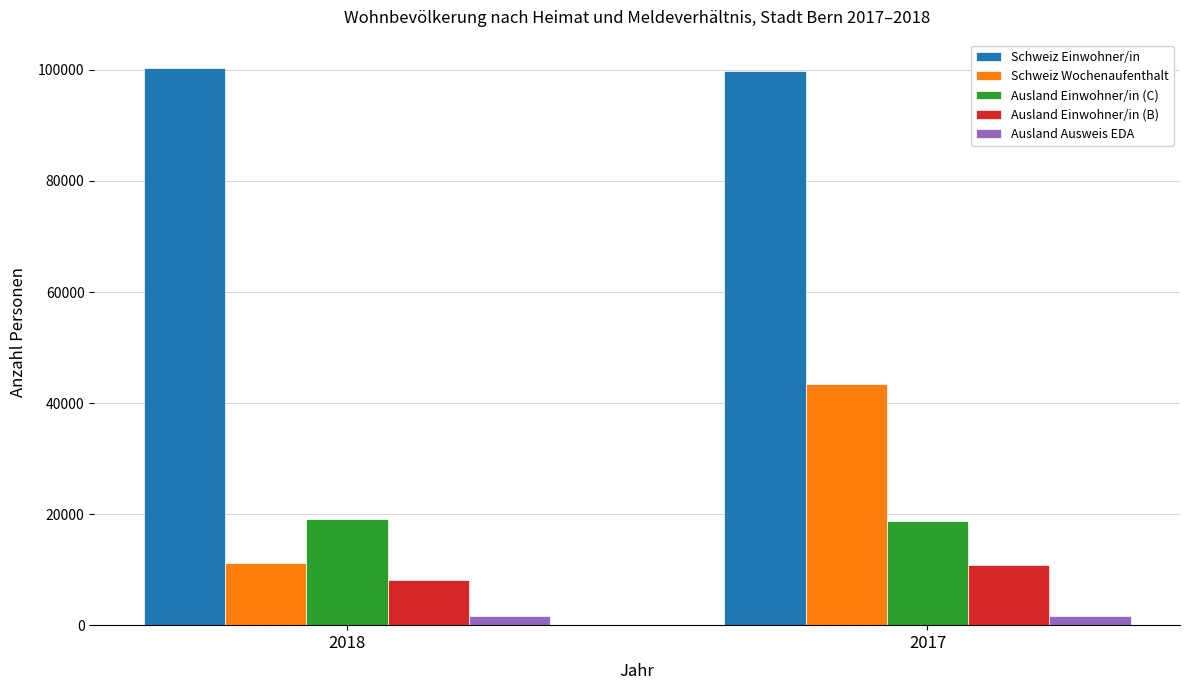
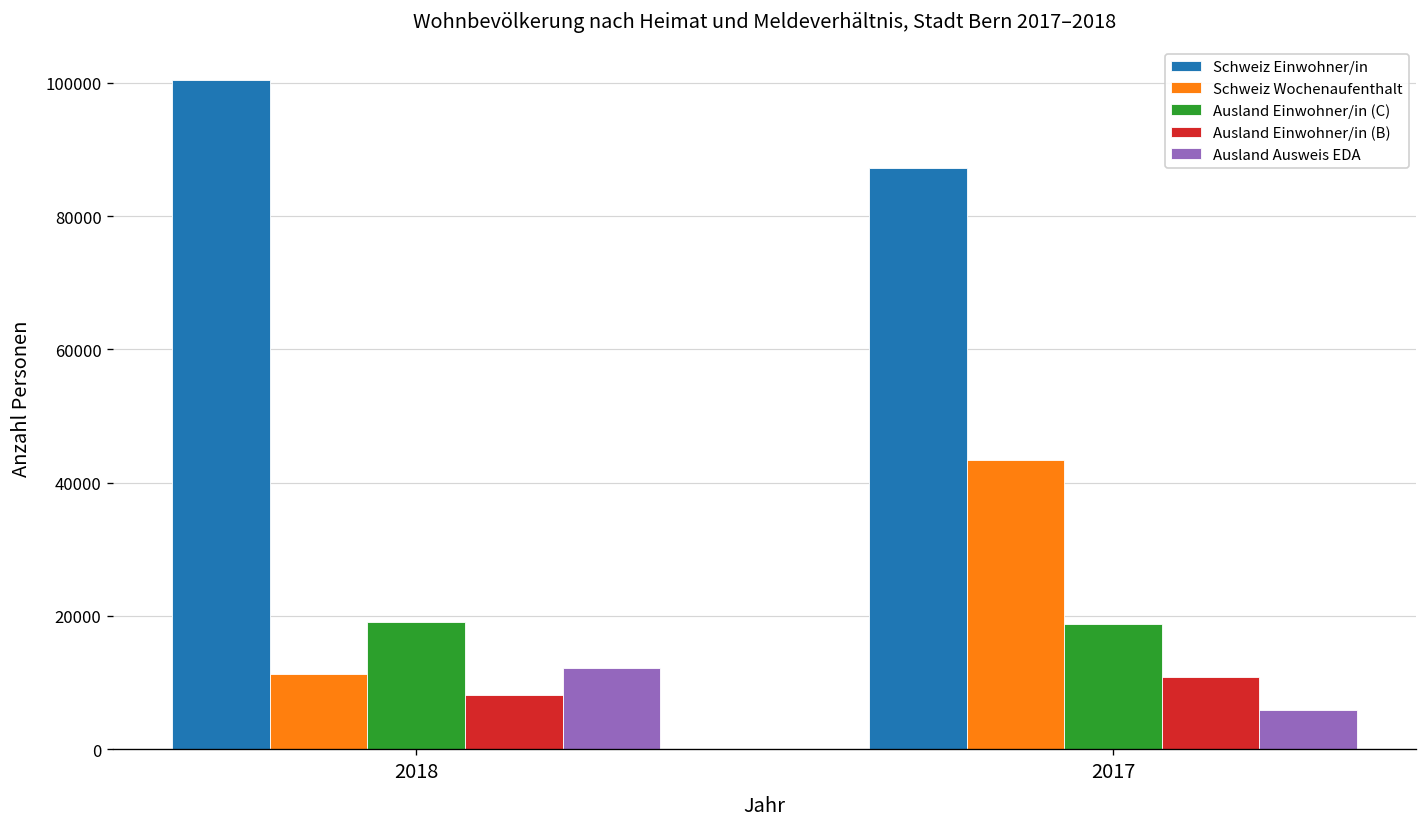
Ausland Ausweis EDA, 2018: 2000 -> 12000
Schweiz Einwohner/in, 2017: 100000 -> 87000
Ausland Ausweis EDA, 2017: 2000 -> 6000
